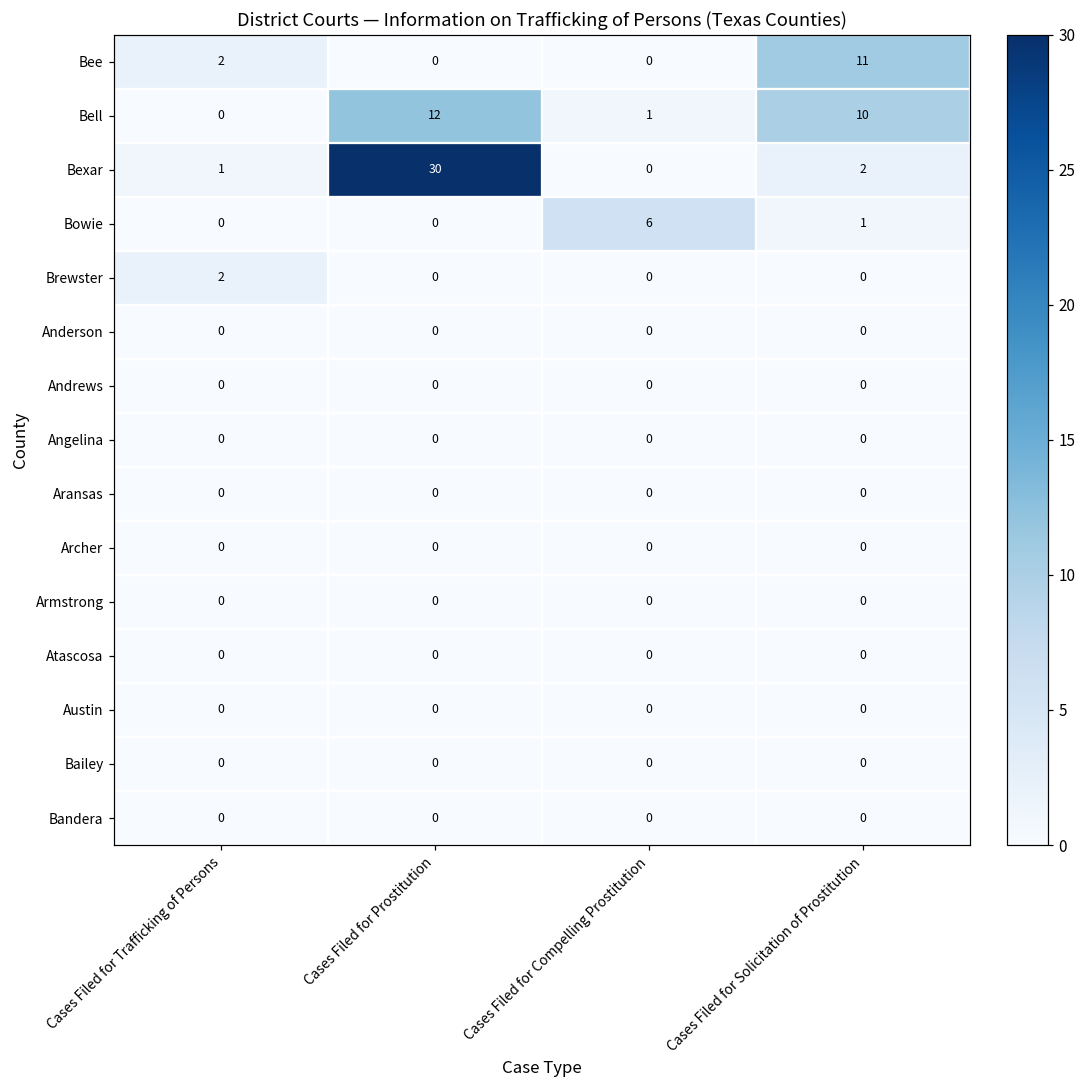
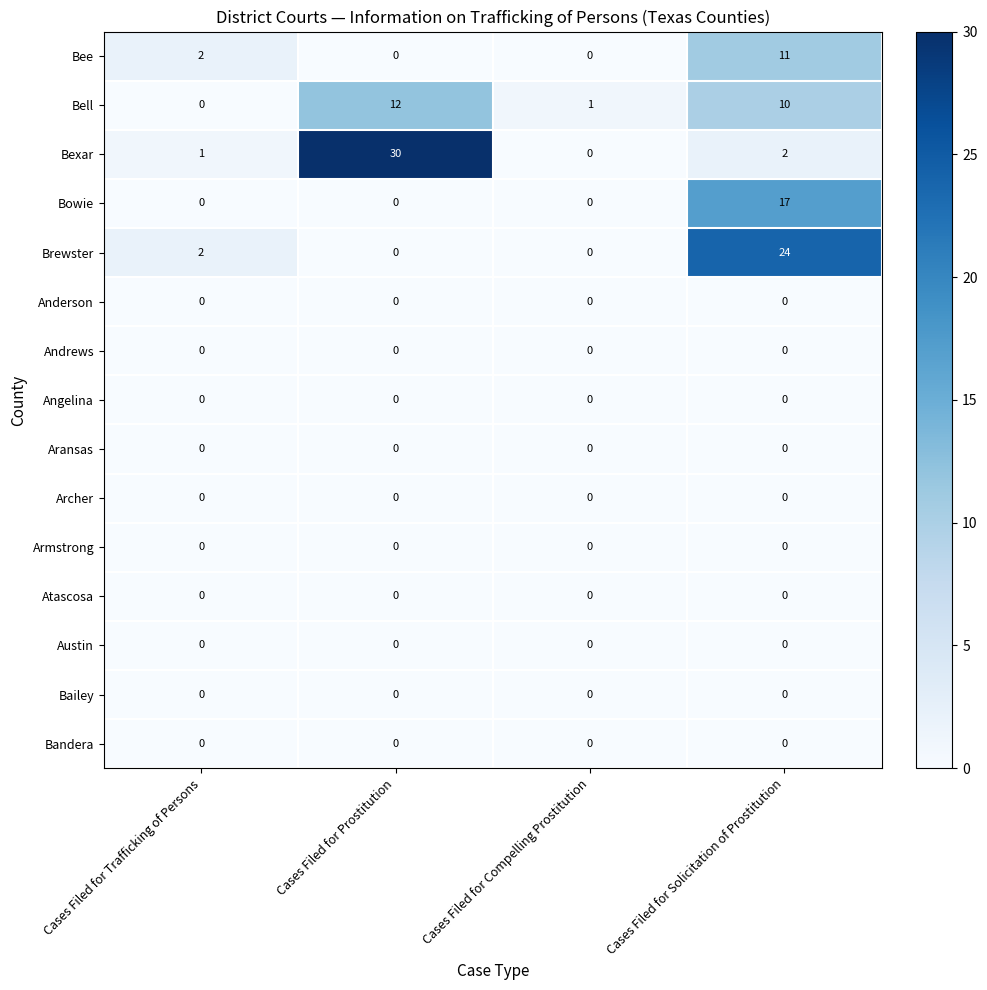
Bowie, Cases Filed for Compelling Prostitution: 6 -> 0
Bowie, Cases Filed for Solicitation of Prostitution: 1 -> 17
Brewster, Cases Filed for Solicitation of Prostitution: 0 -> 24
